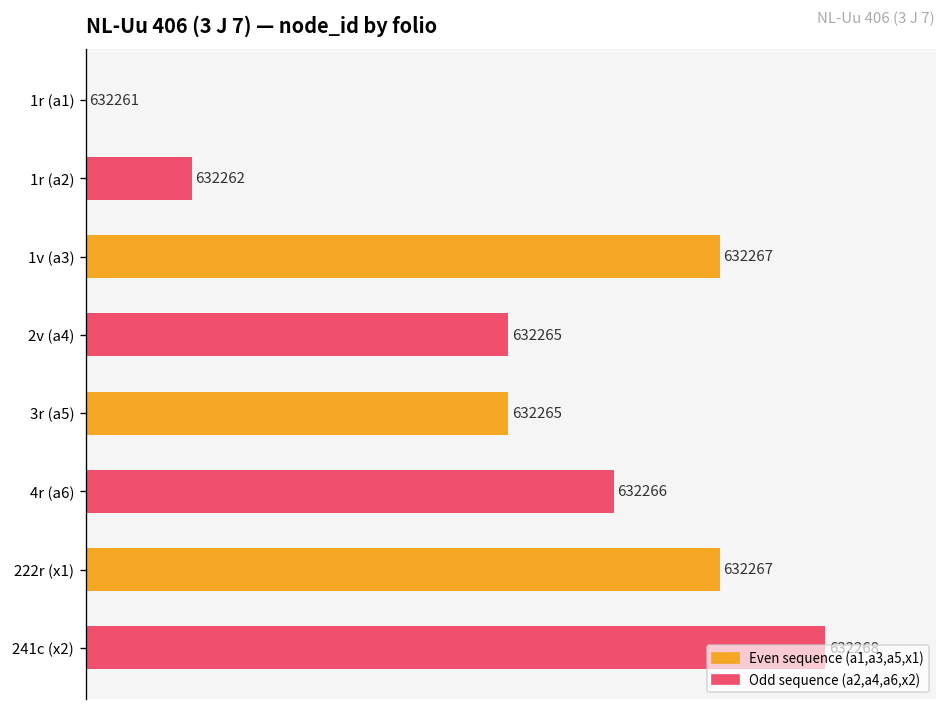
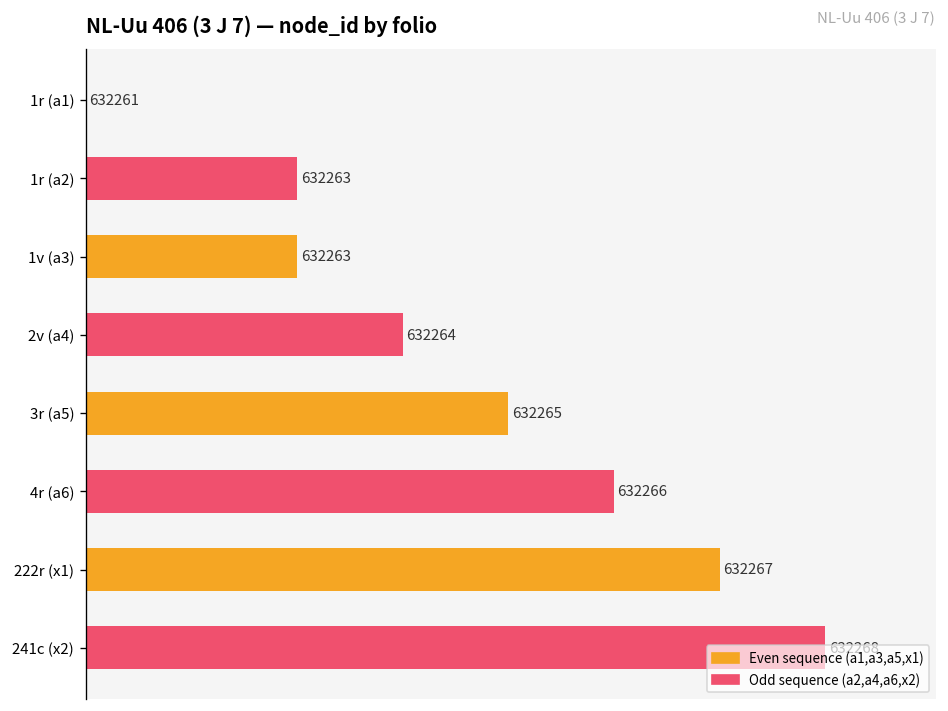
1r (a2): 632262 -> 632263
1v (a3): 632267 -> 632263
2v (a4): 632265 -> 632264
